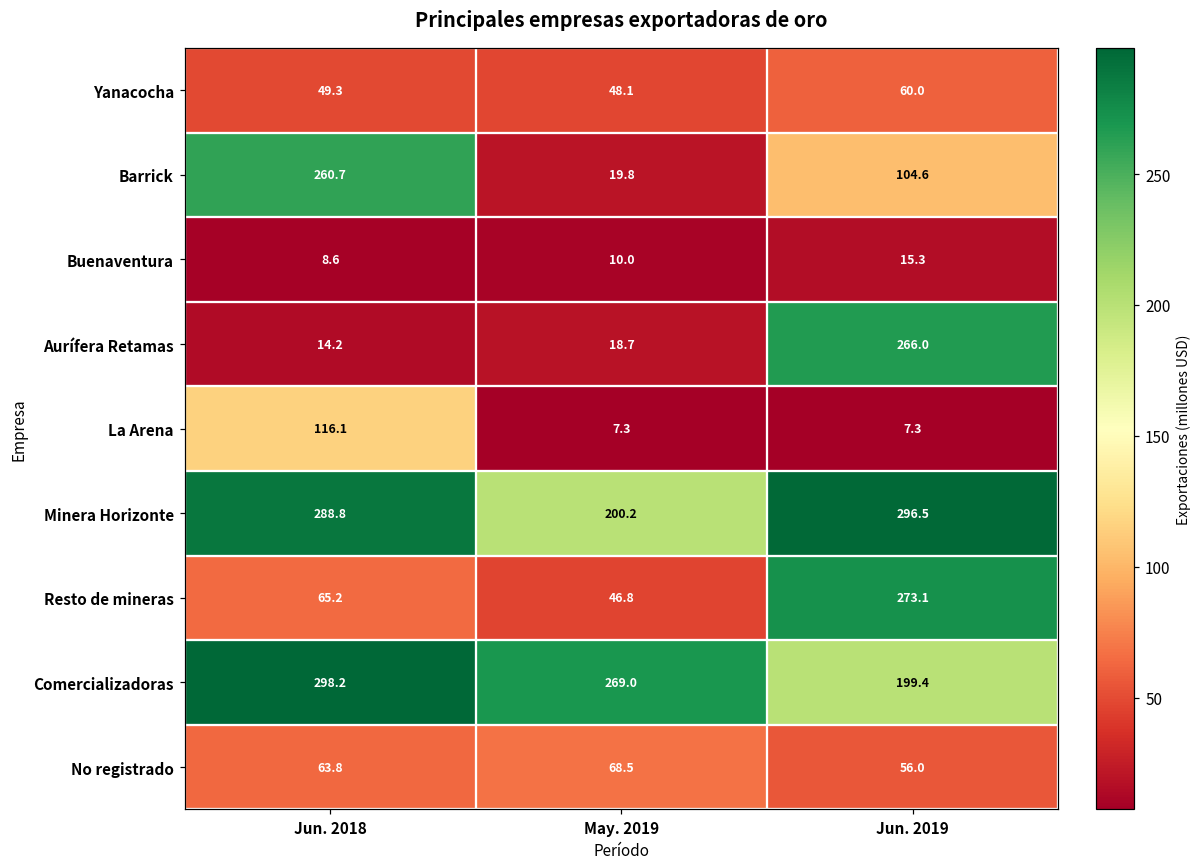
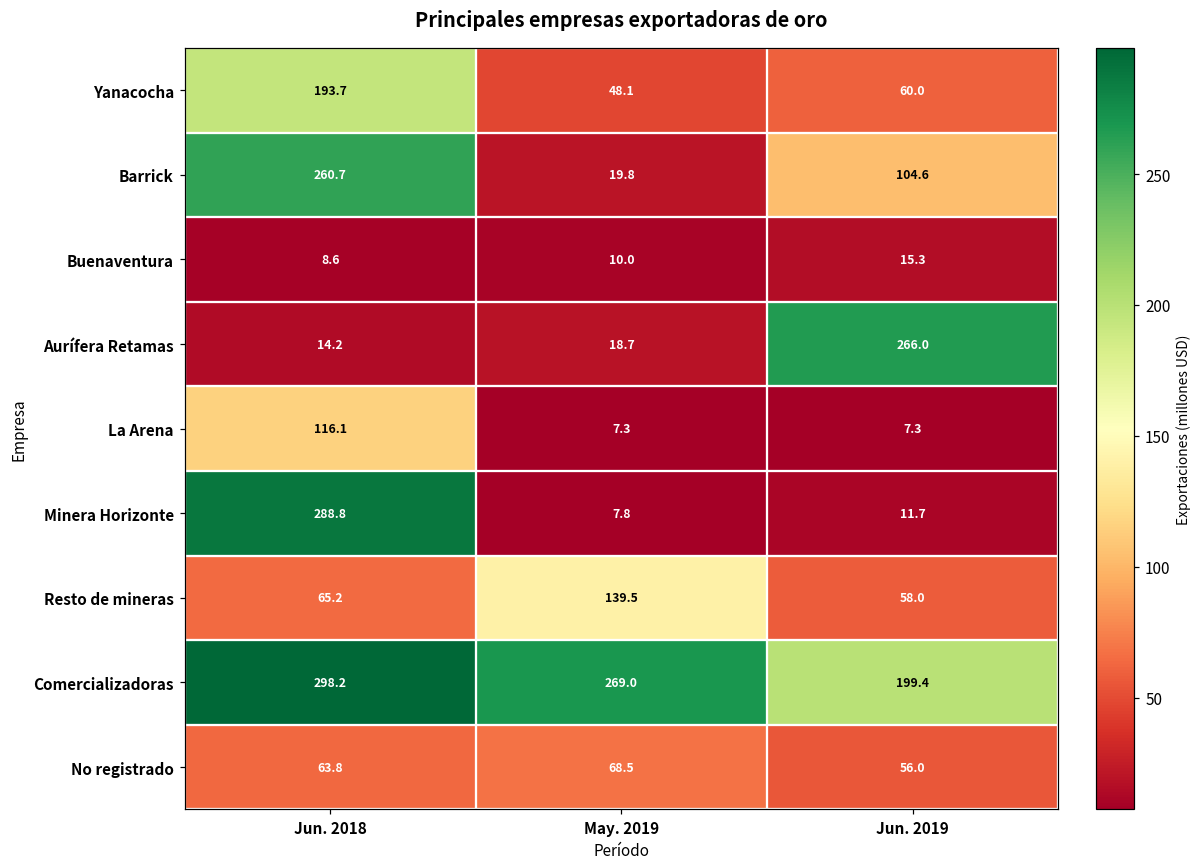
Yanacocha, Jun. 2018: 49.3 -> 193.7
Minera Horizonte, May. 2019: 200.2 -> 7.8
Minera Horizonte, Jun. 2019: 296.5 -> 11.7
Resto de mineras, May. 2019: 46.8 -> 139.5
Resto de mineras, Jun. 2019: 273.1 -> 58.0
